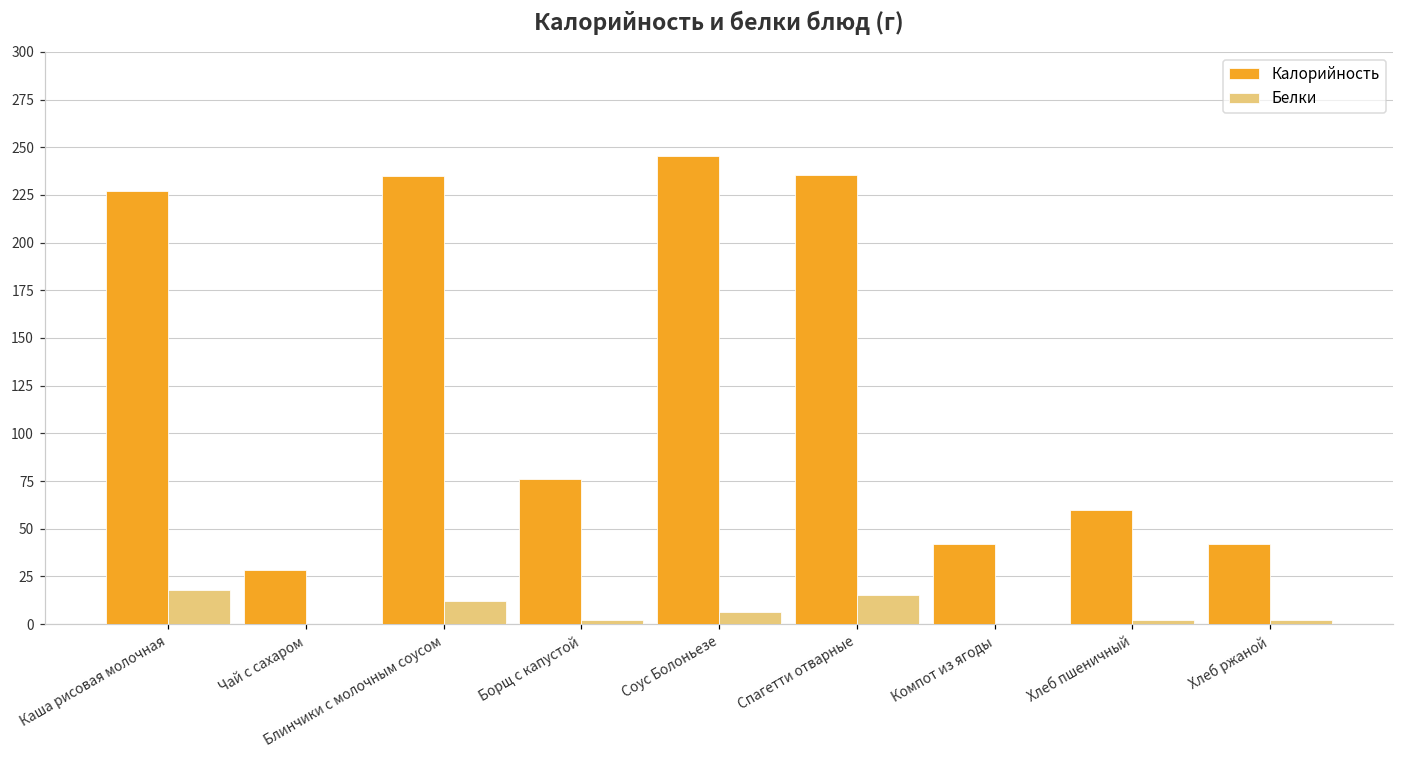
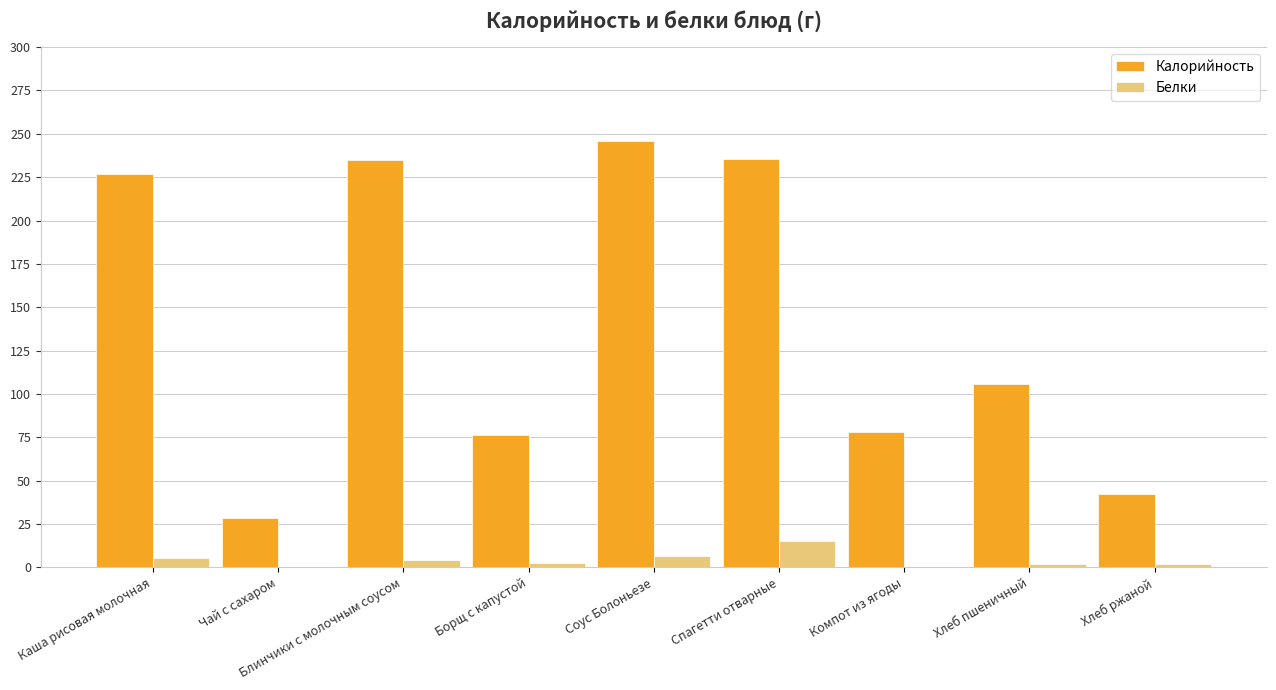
Белки, Каша рисовая молочная: 18 -> 6
Белки, Блинчики с молочным соусом: 12 -> 5
Калорийность, Компот из ягоды: 42 -> 78
Калорийность, Хлеб пшеничный: 60 -> 106
